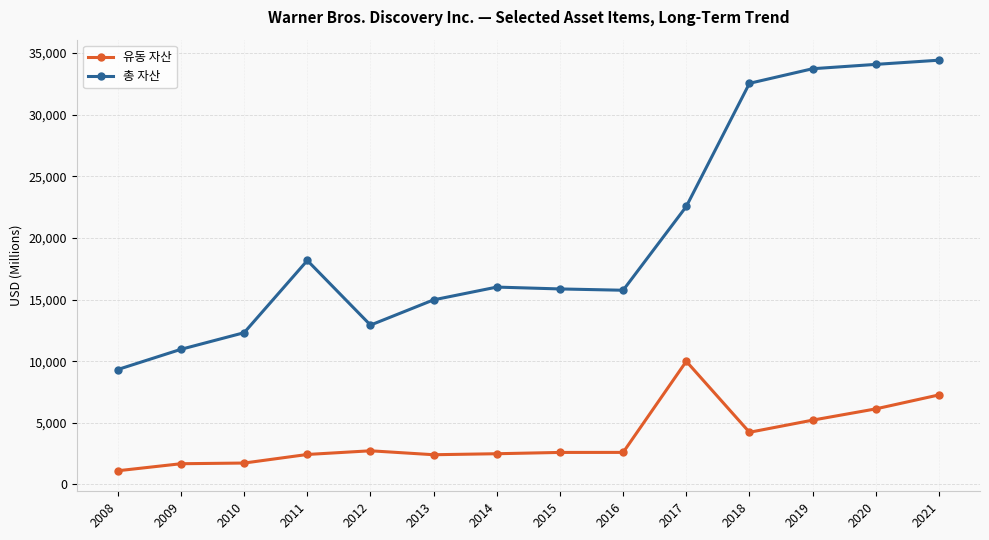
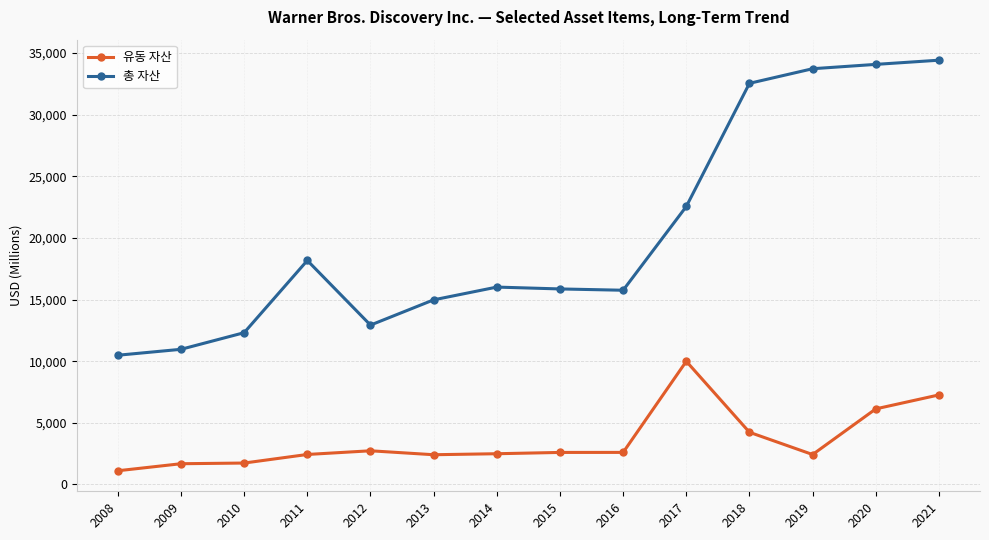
총 자산, 2008: 9,300 -> 10,500
유동 자산, 2019: 5,200 -> 2,400
